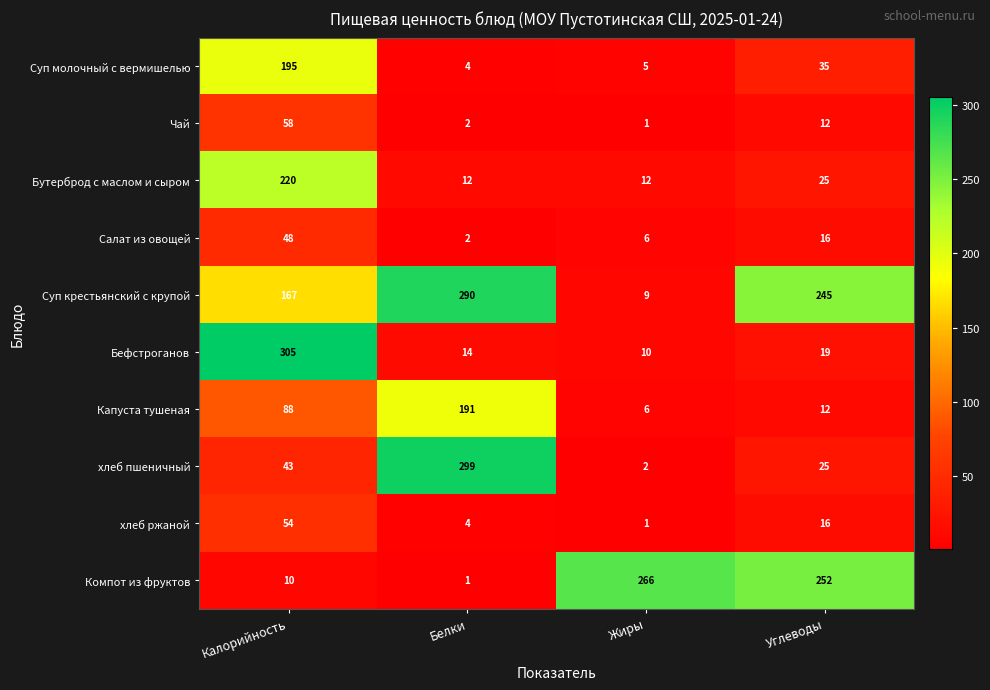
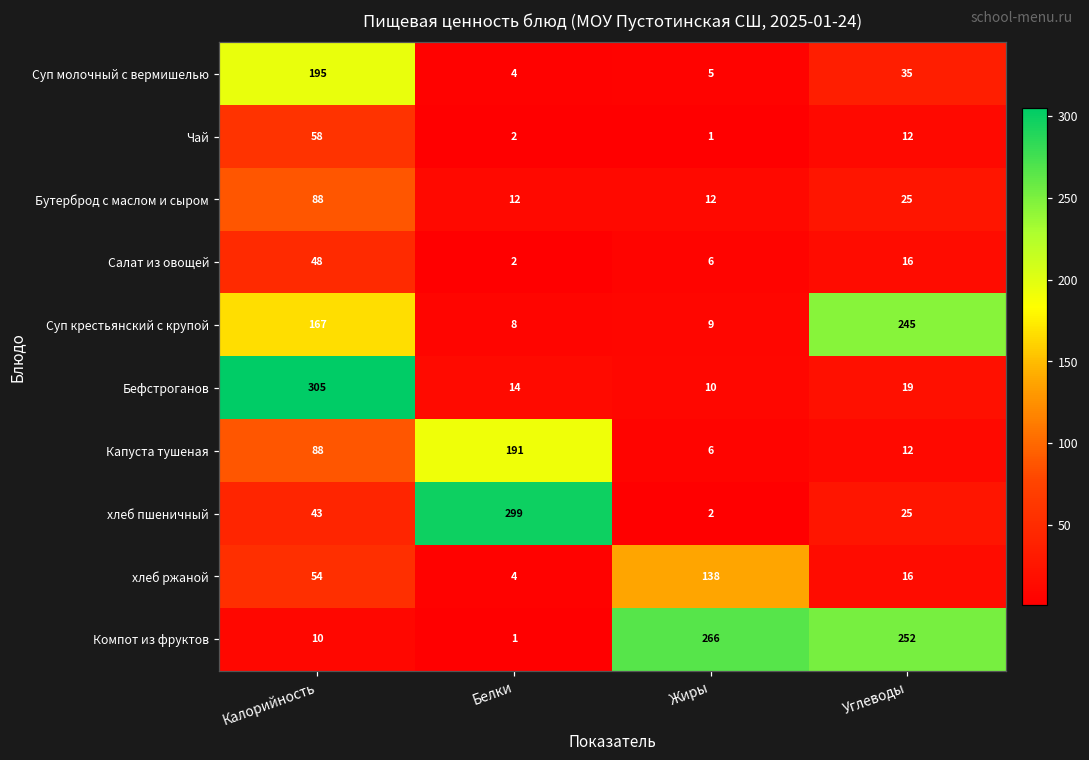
Бутерброд с маслом и сыром, Калорийность: 220 -> 88
Суп крестьянский с крупой, Белки: 290 -> 8
хлеб ржаной, Жиры: 1 -> 138
